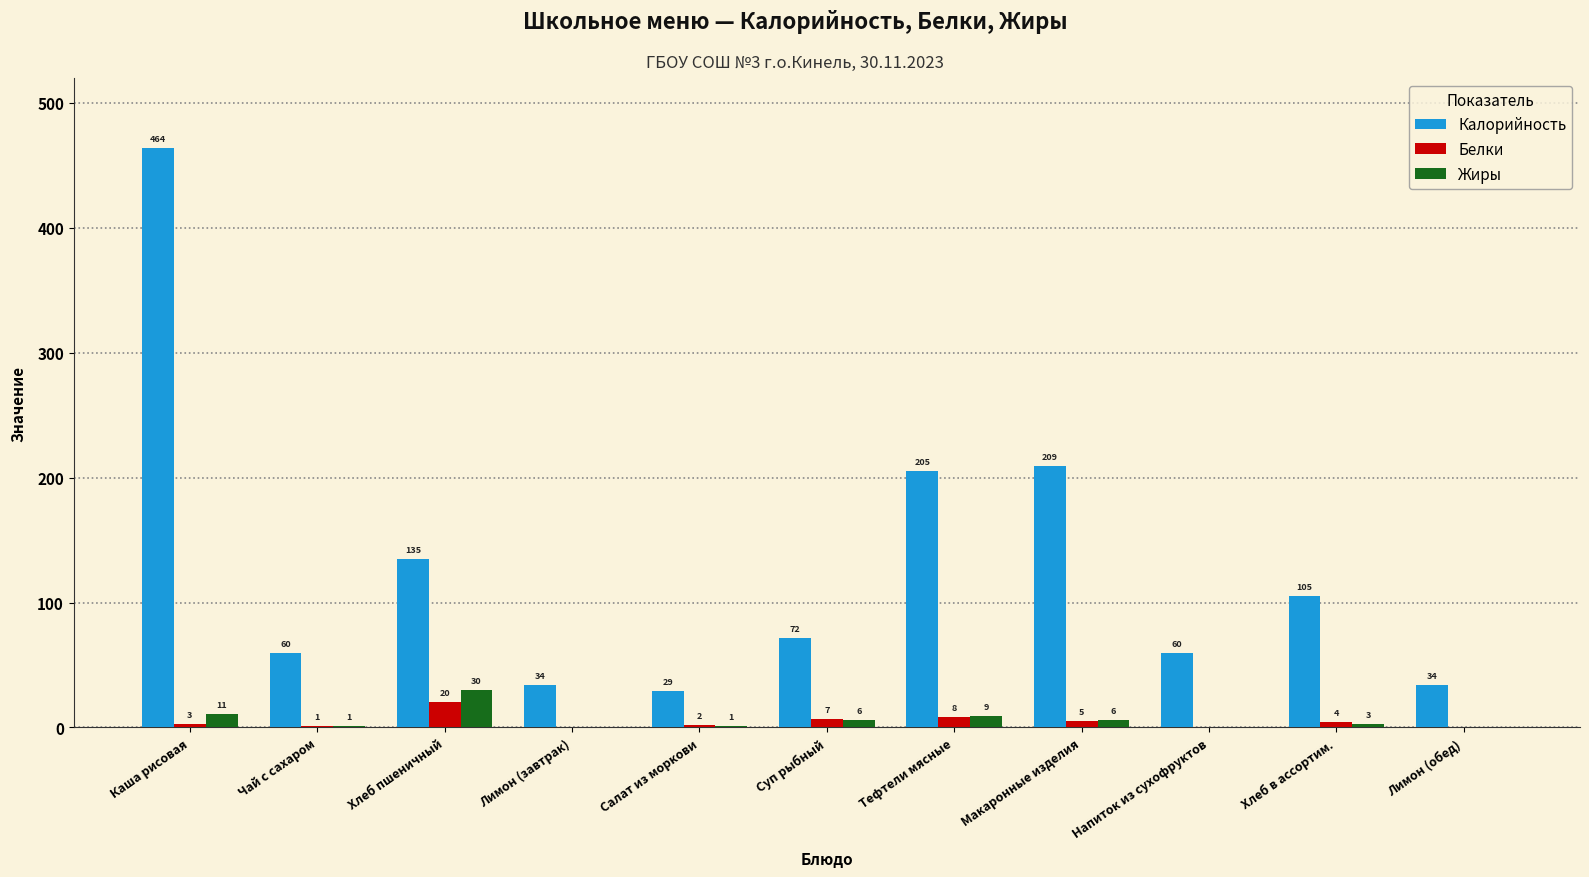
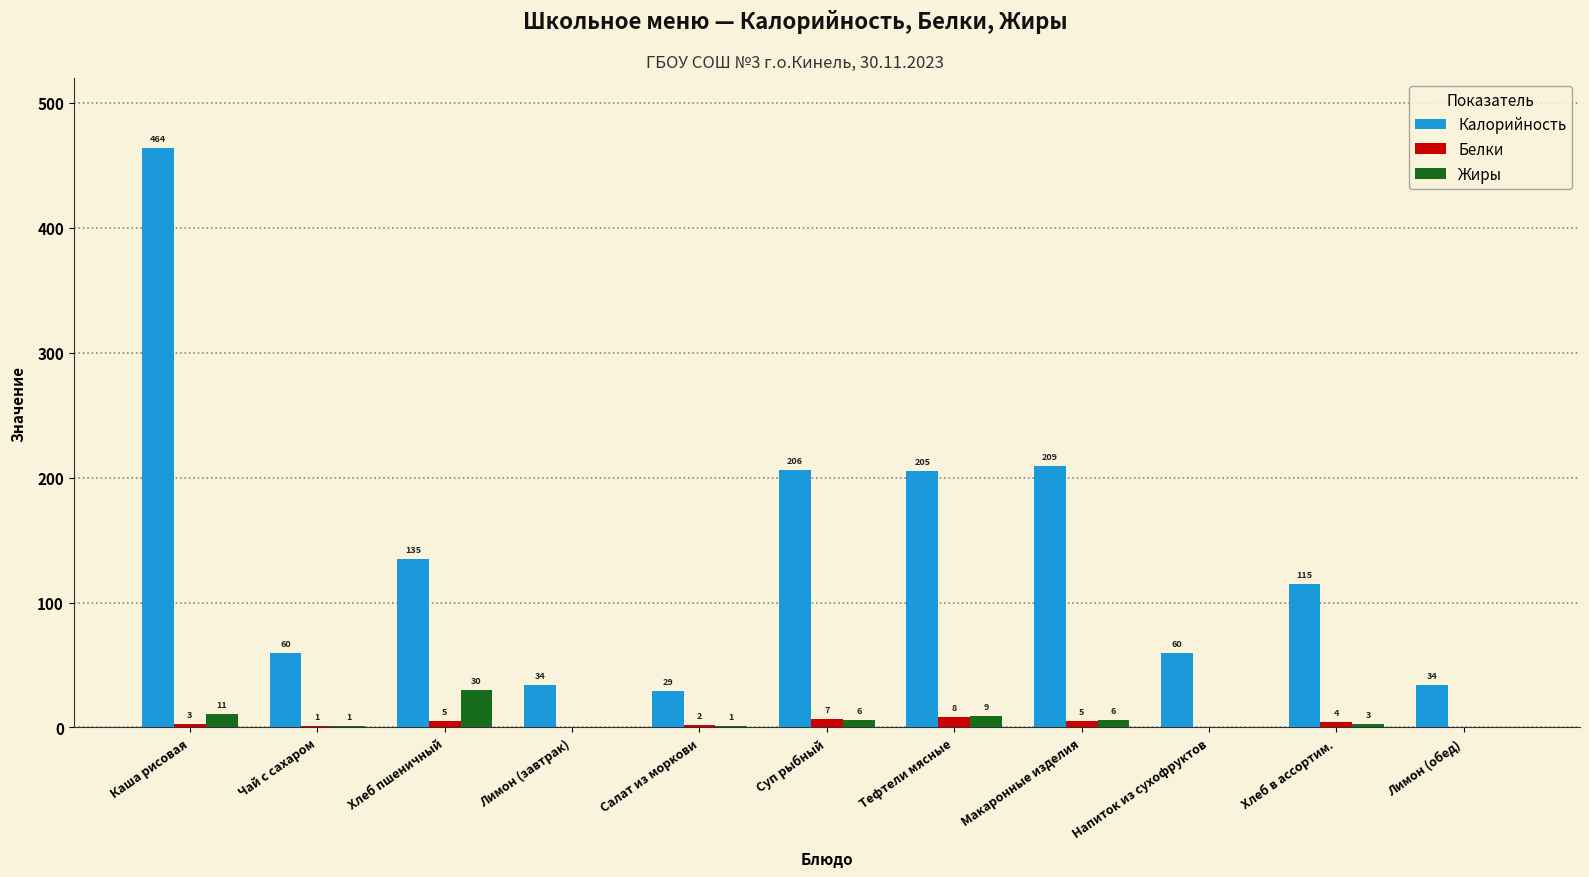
Белки, Хлеб пшеничный: 20 -> 5
Калорийность, Суп рыбный: 72 -> 206
Калорийность, Хлеб в ассортим.: 105 -> 115
